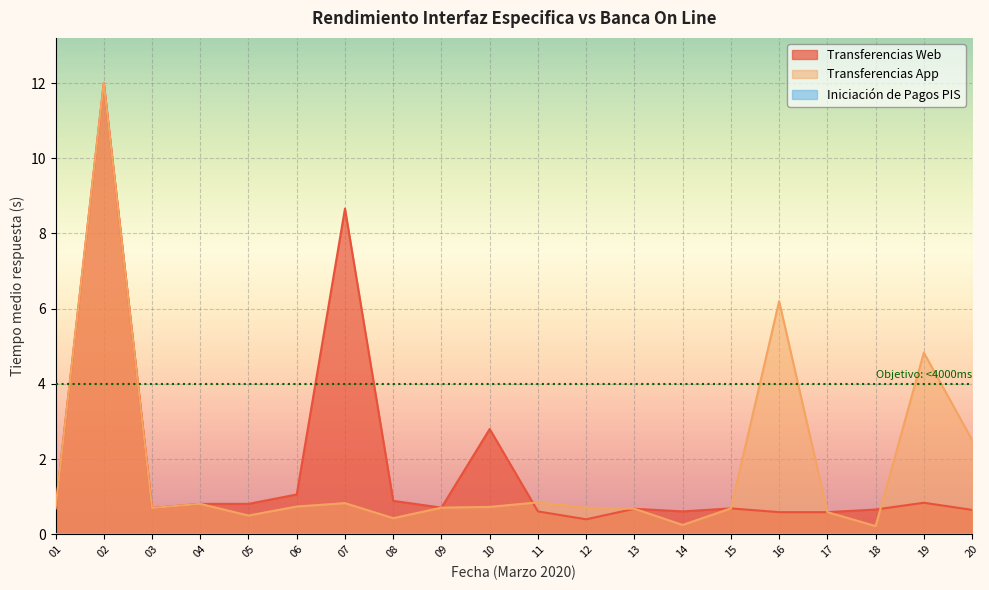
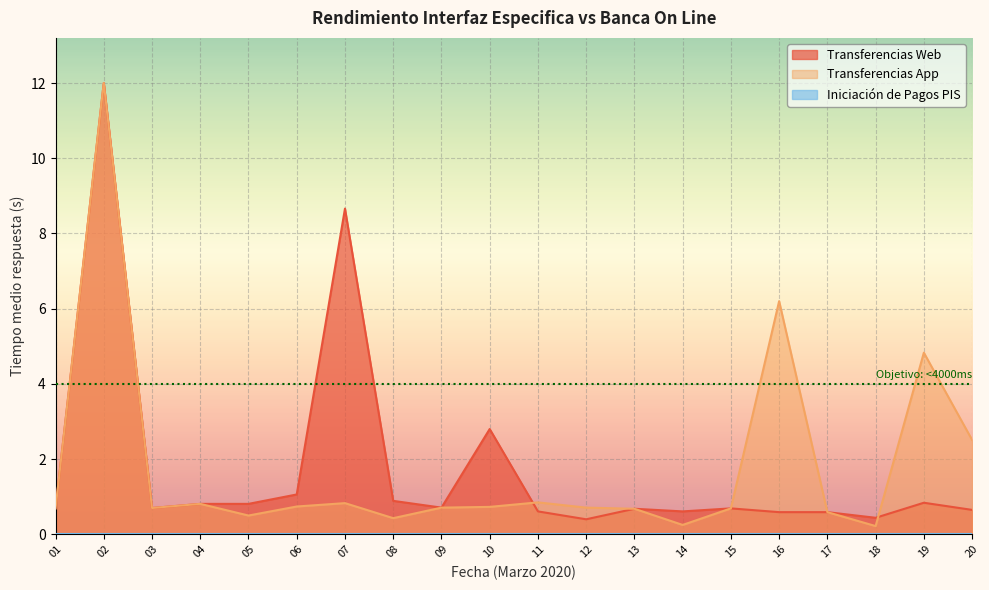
Transferencias Web, 18: 0.7 -> 0.4
